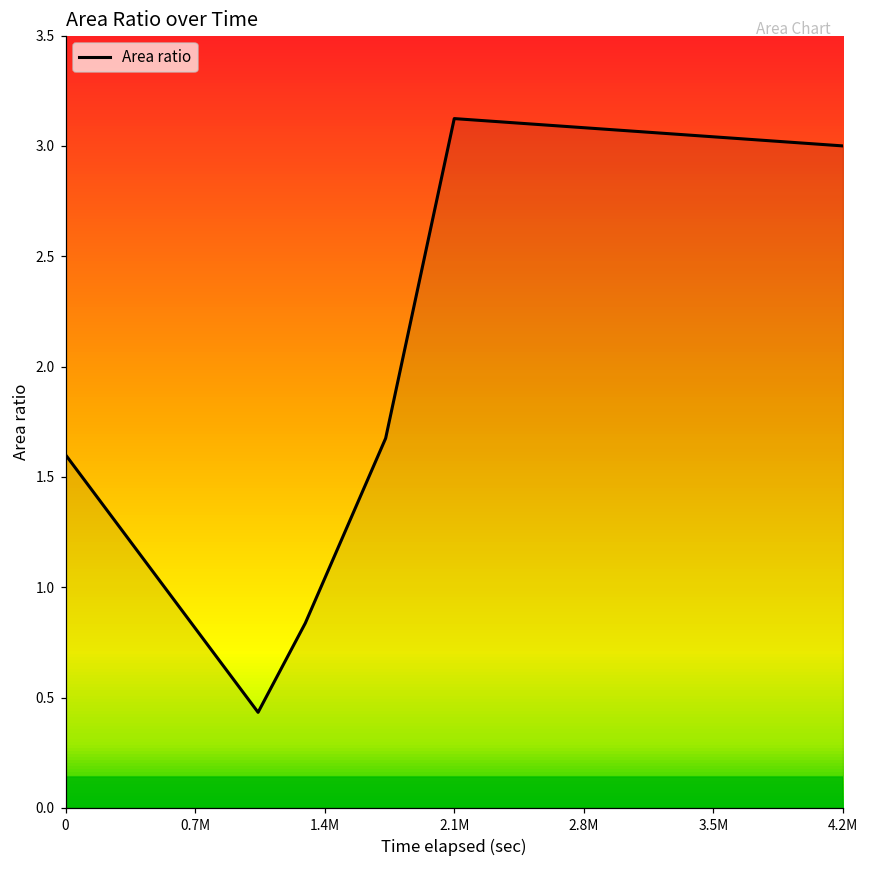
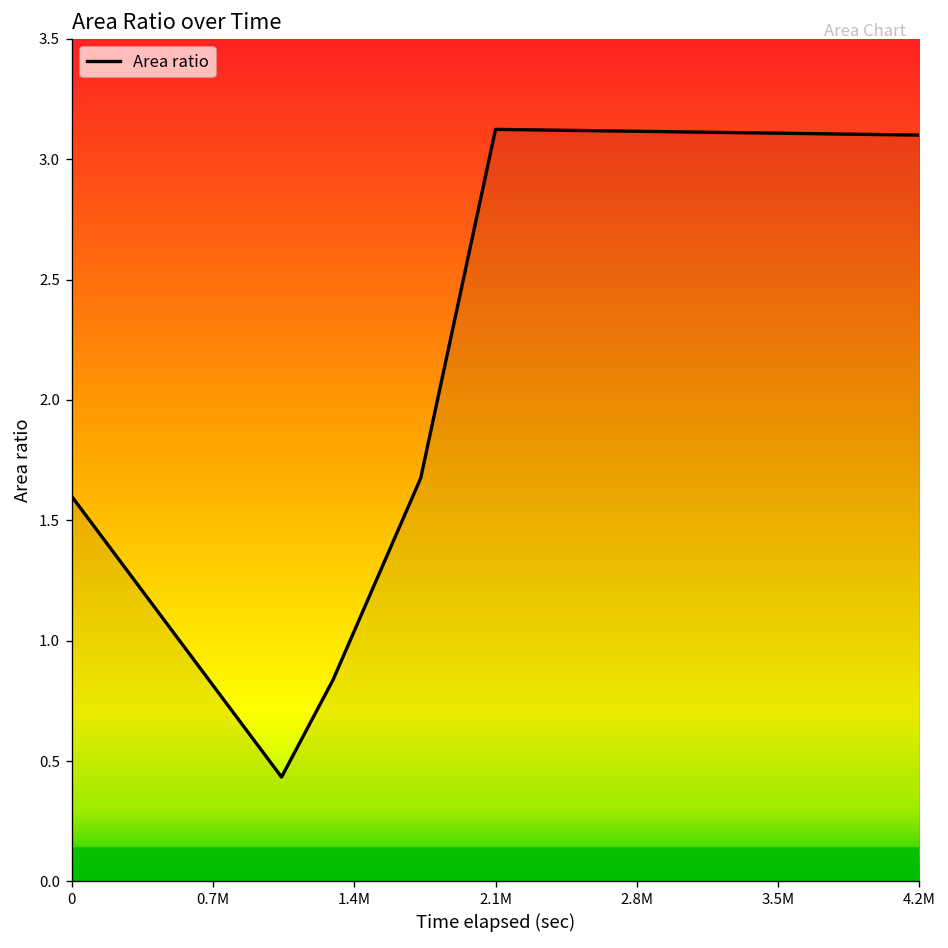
4.2M: 3.0 -> 3.1
